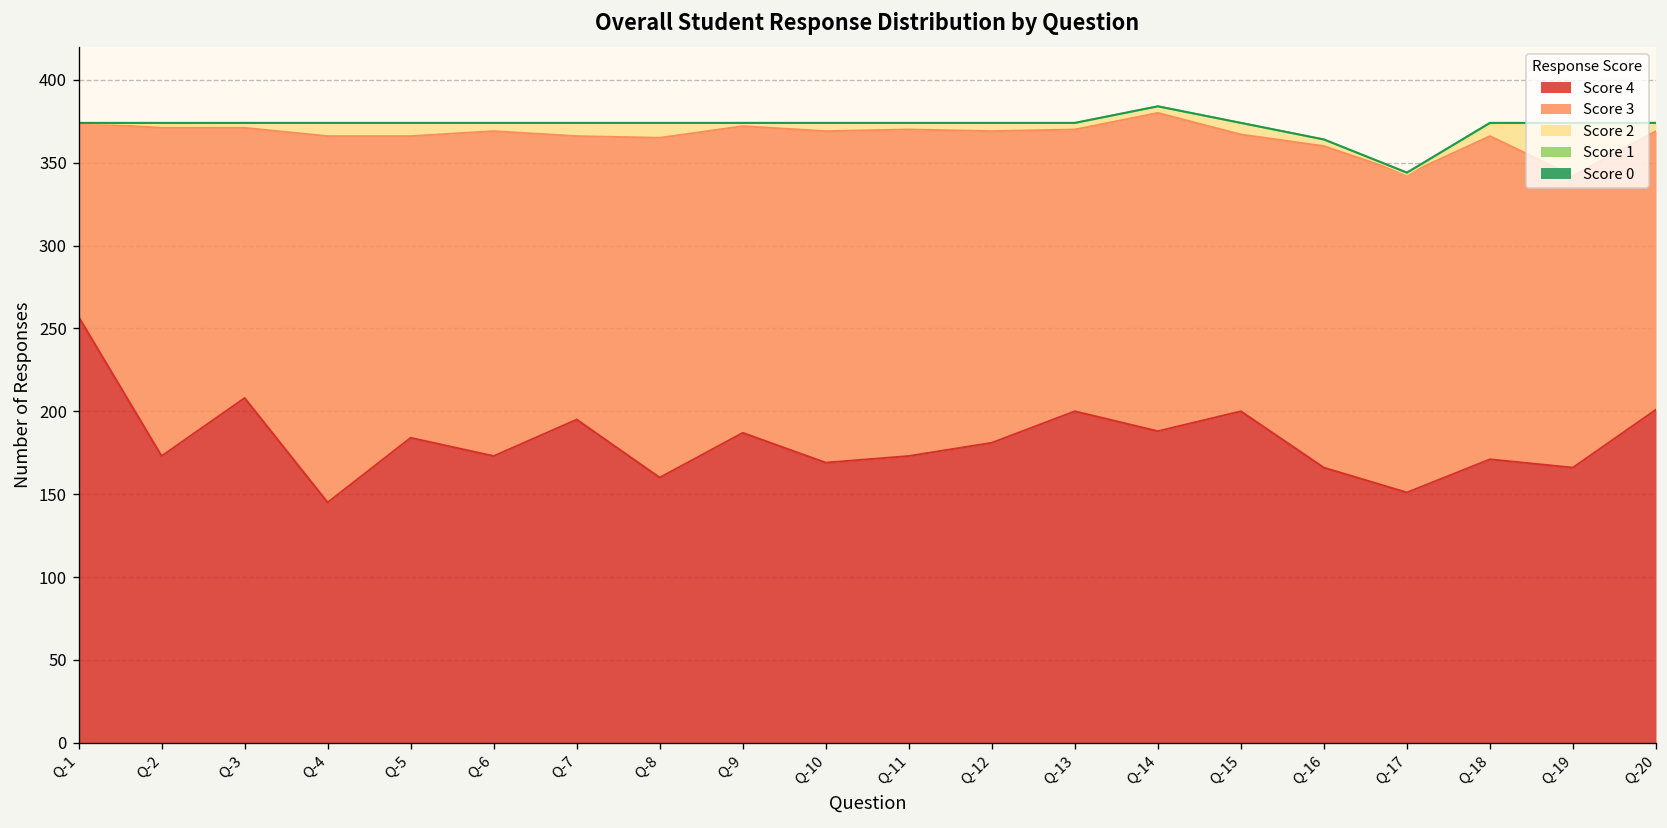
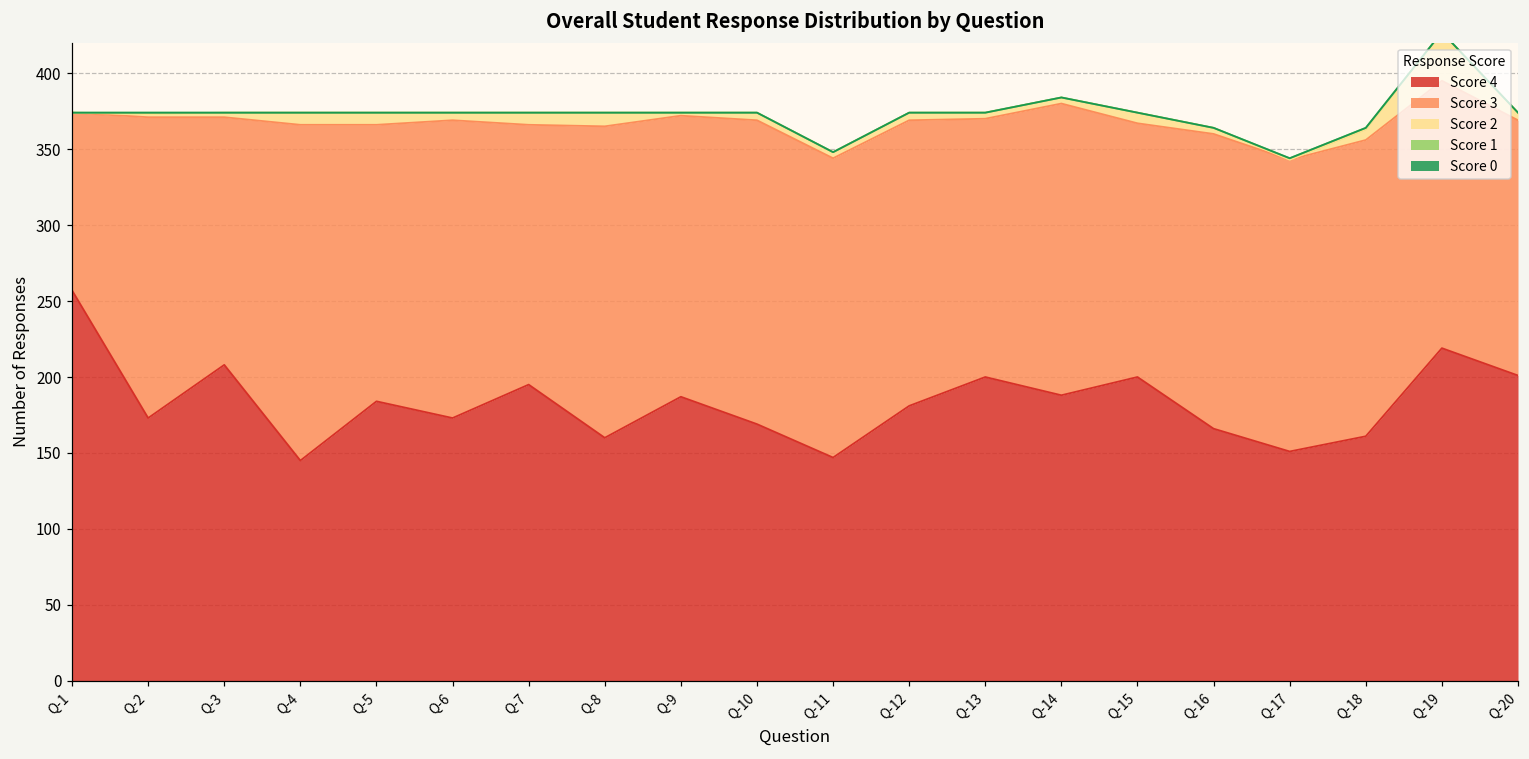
Score 4, Q-11: 173 -> 147
Score 4, Q-18: 171 -> 161
Score 4, Q-19: 166 -> 219
